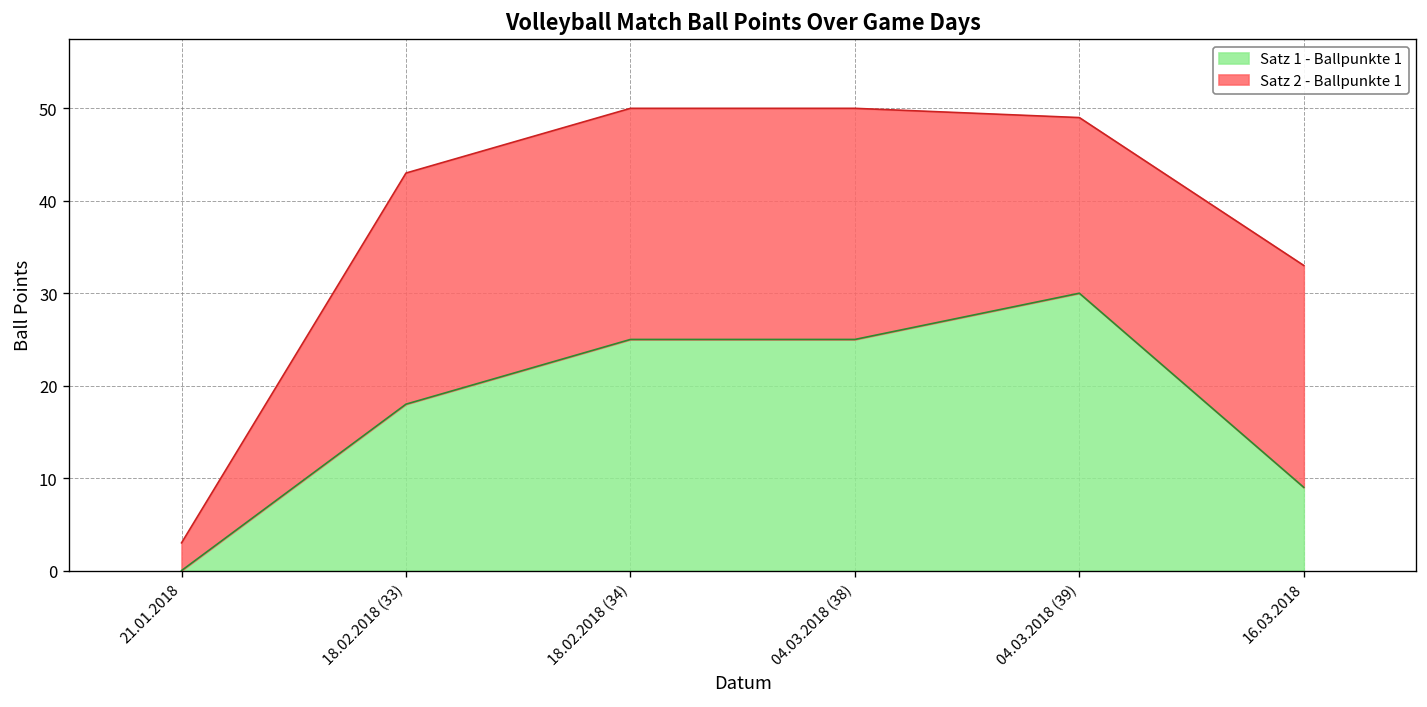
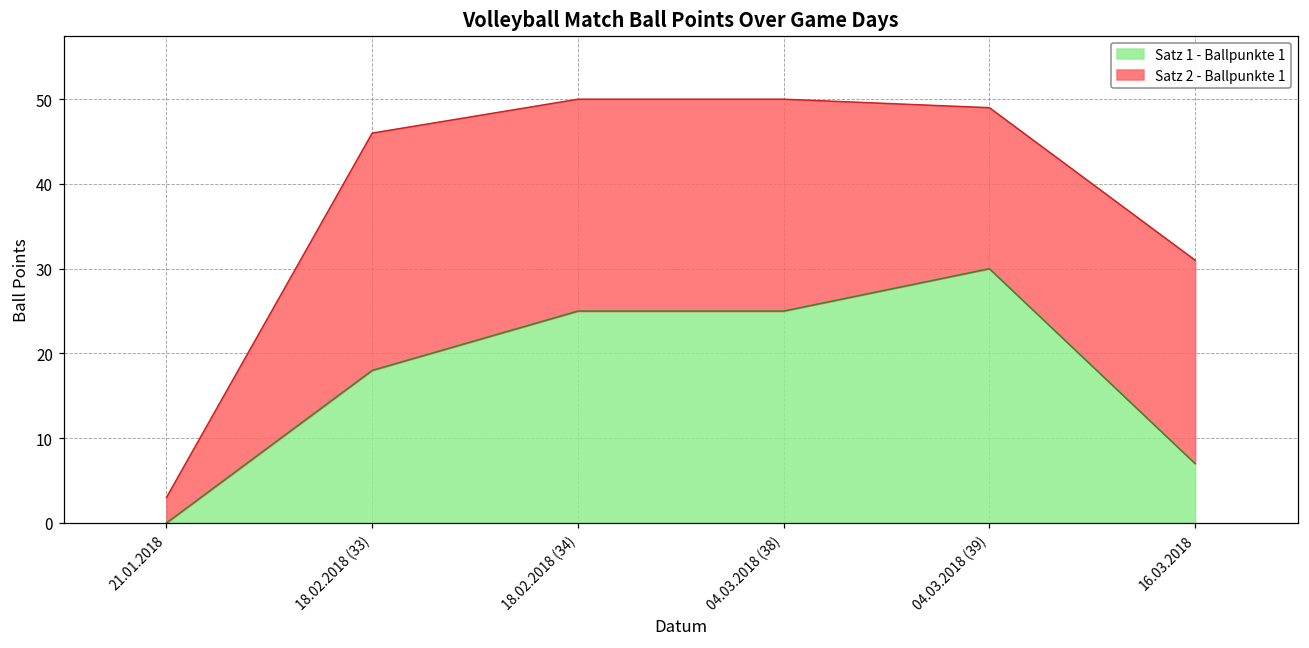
Satz 2 - Ballpunkte 1, 18.02.2018 (33): 25 -> 28
Satz 1 - Ballpunkte 1, 16.03.2018: 9 -> 7
